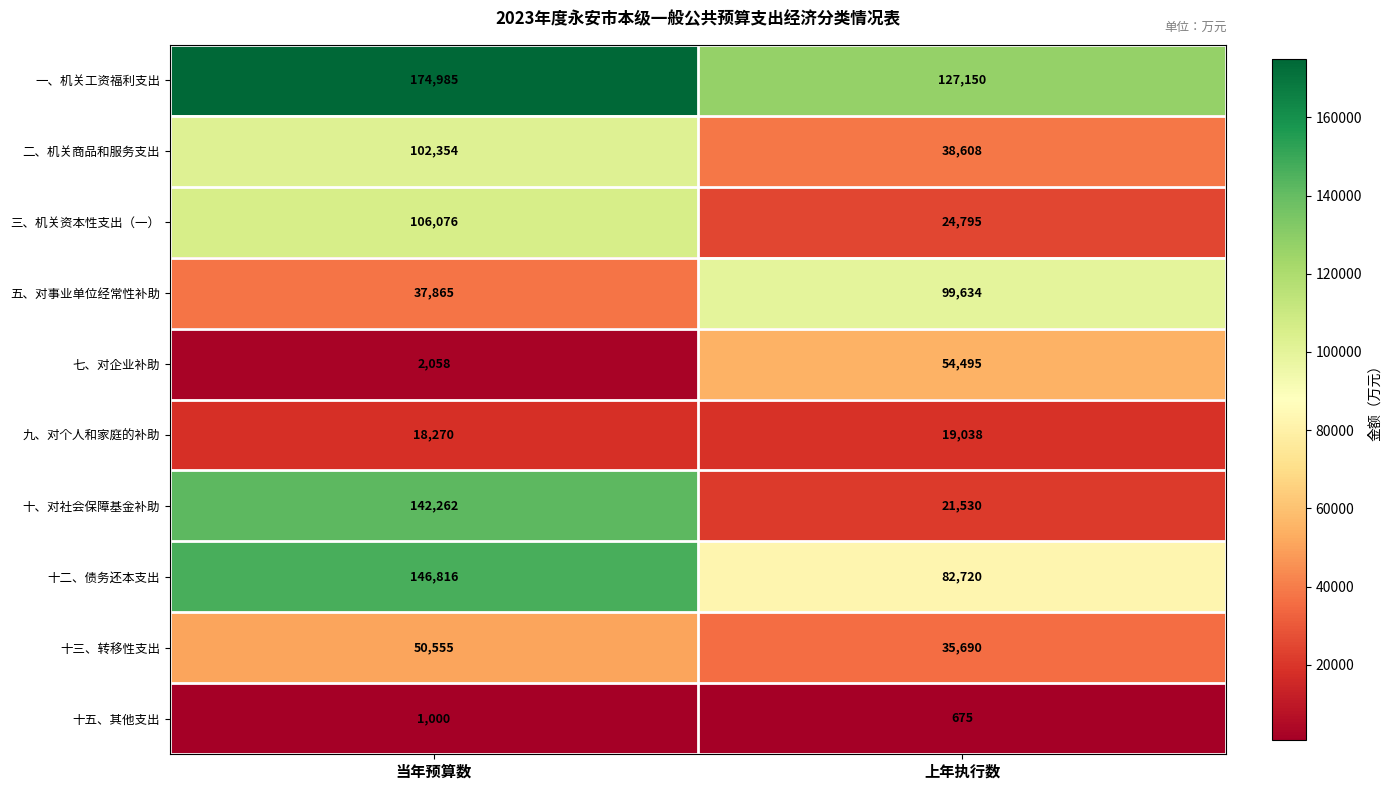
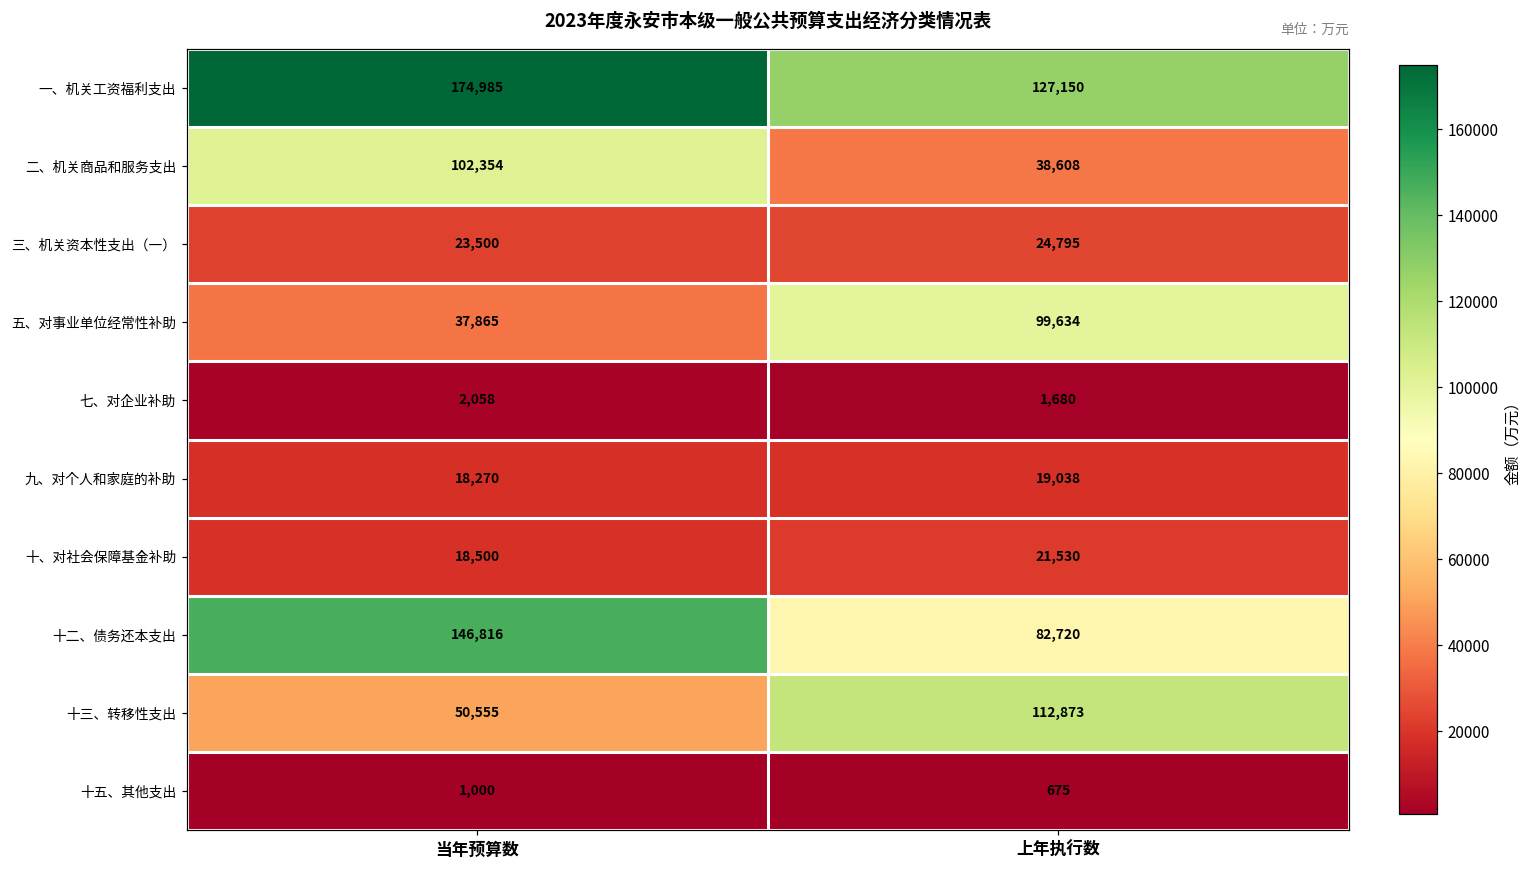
三、机关资本性支出（一）, 当年预算数: 106,076 -> 23,500
七、对企业补助, 上年执行数: 54,495 -> 1,680
十、对社会保障基金补助, 当年预算数: 142,262 -> 18,500
十三、转移性支出, 上年执行数: 35,690 -> 112,873
